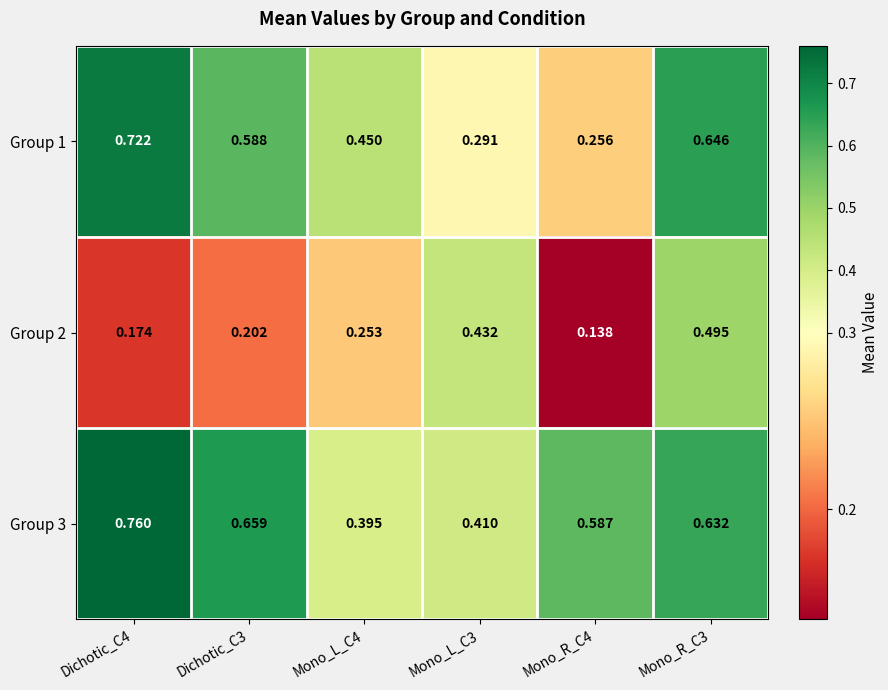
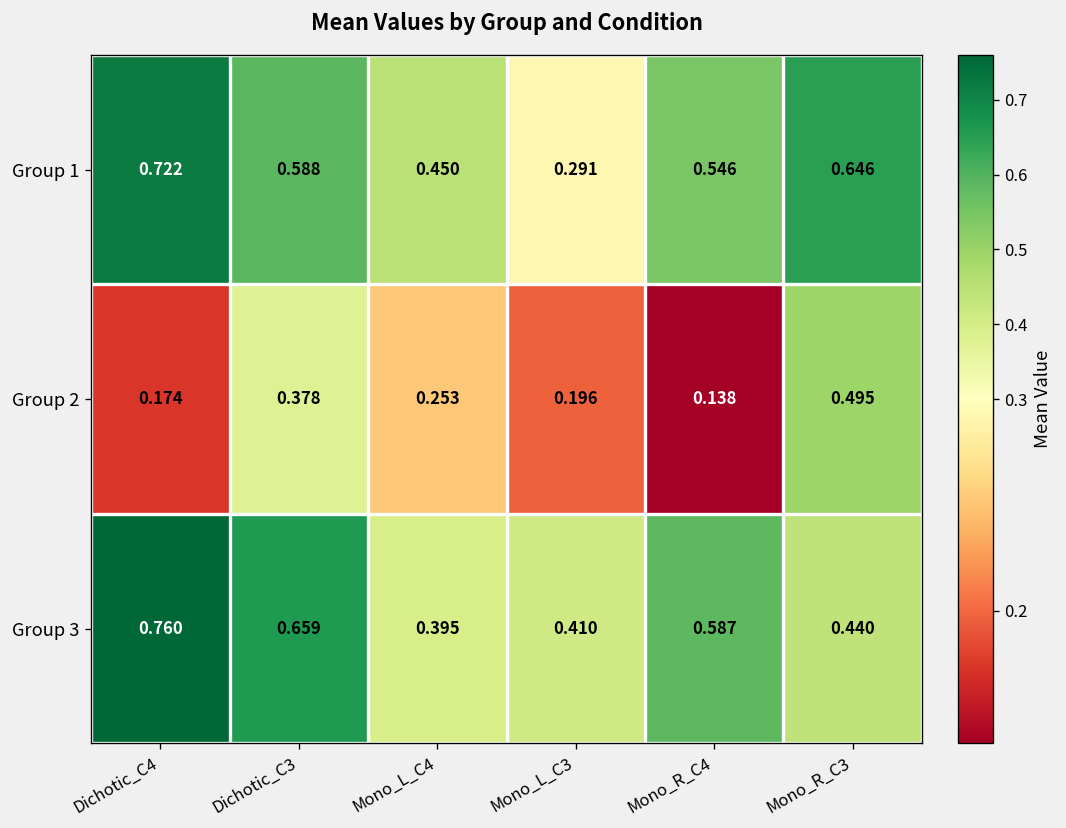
Group 1, Mono_R_C4: 0.256 -> 0.546
Group 2, Dichotic_C3: 0.202 -> 0.378
Group 2, Mono_L_C3: 0.432 -> 0.196
Group 3, Mono_R_C3: 0.632 -> 0.440
